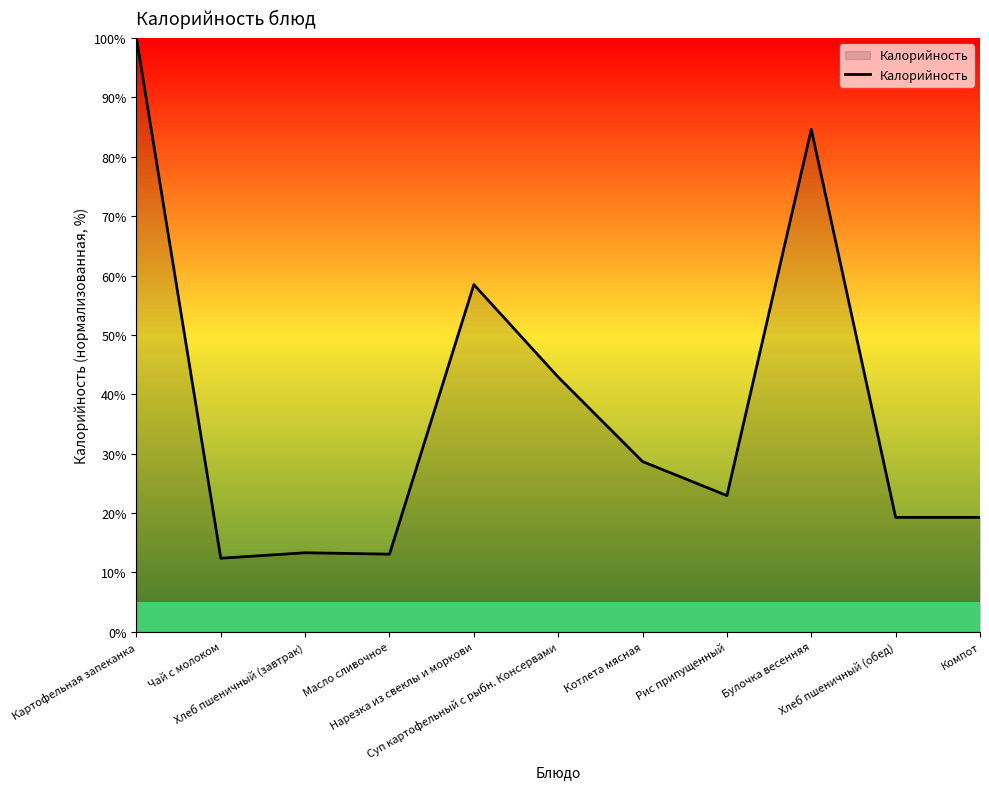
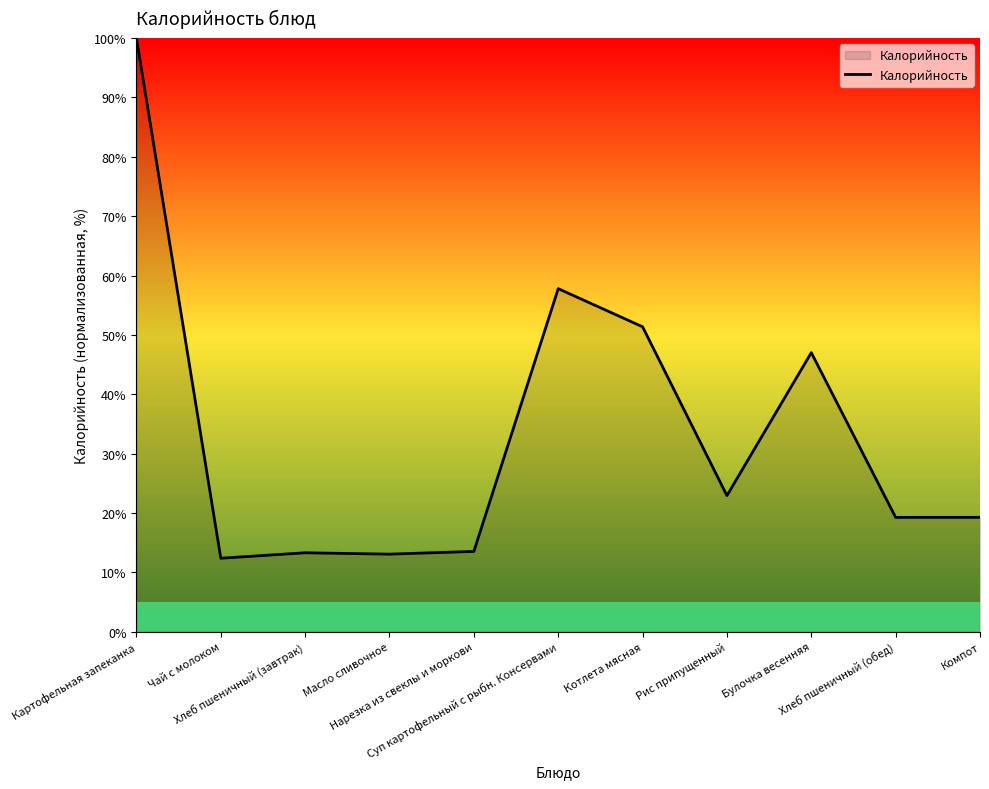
Нарезка из свеклы и моркови: 58% -> 14%
Суп картофельный с рыбн. Консервами: 43% -> 58%
Котлета мясная: 29% -> 51%
Булочка весенняя: 85% -> 47%
